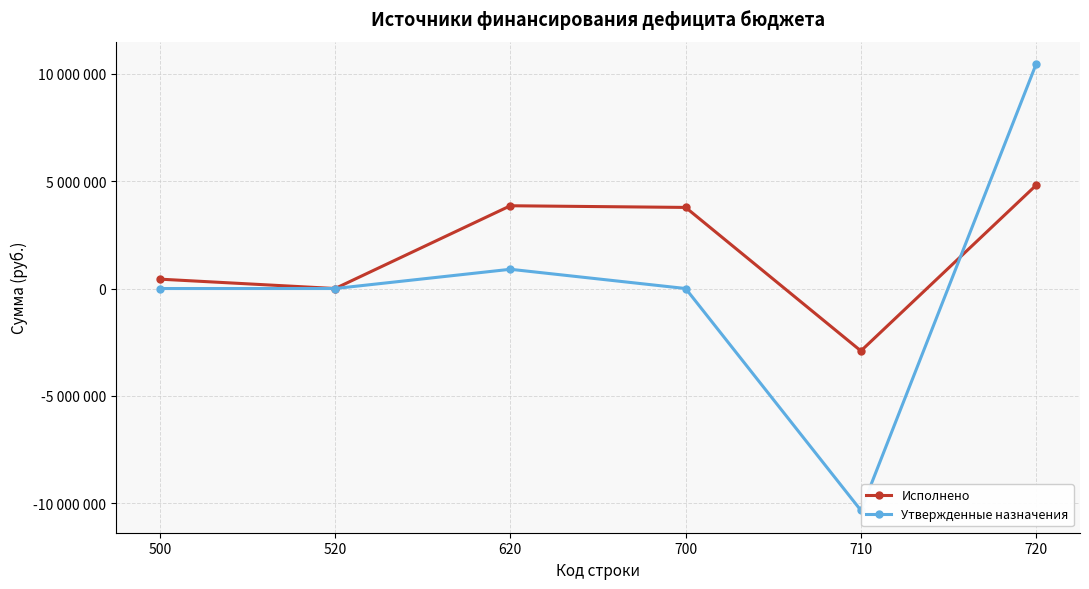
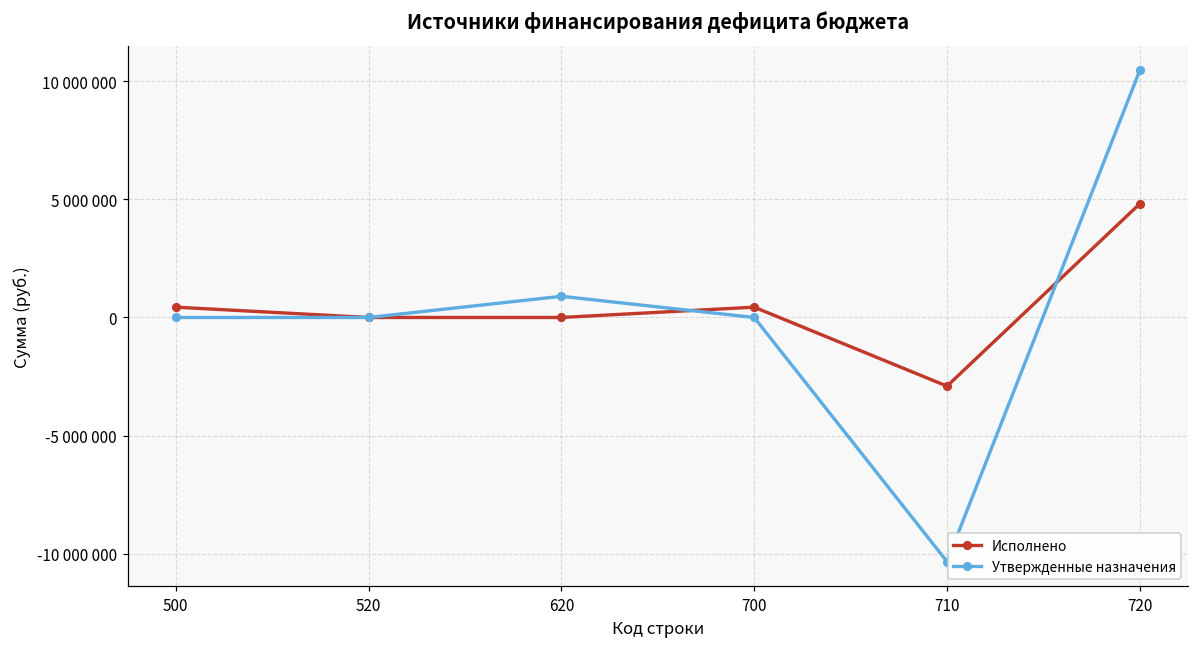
Исполнено, 620: 3900000 -> 0
Исполнено, 700: 3800000 -> 400000
